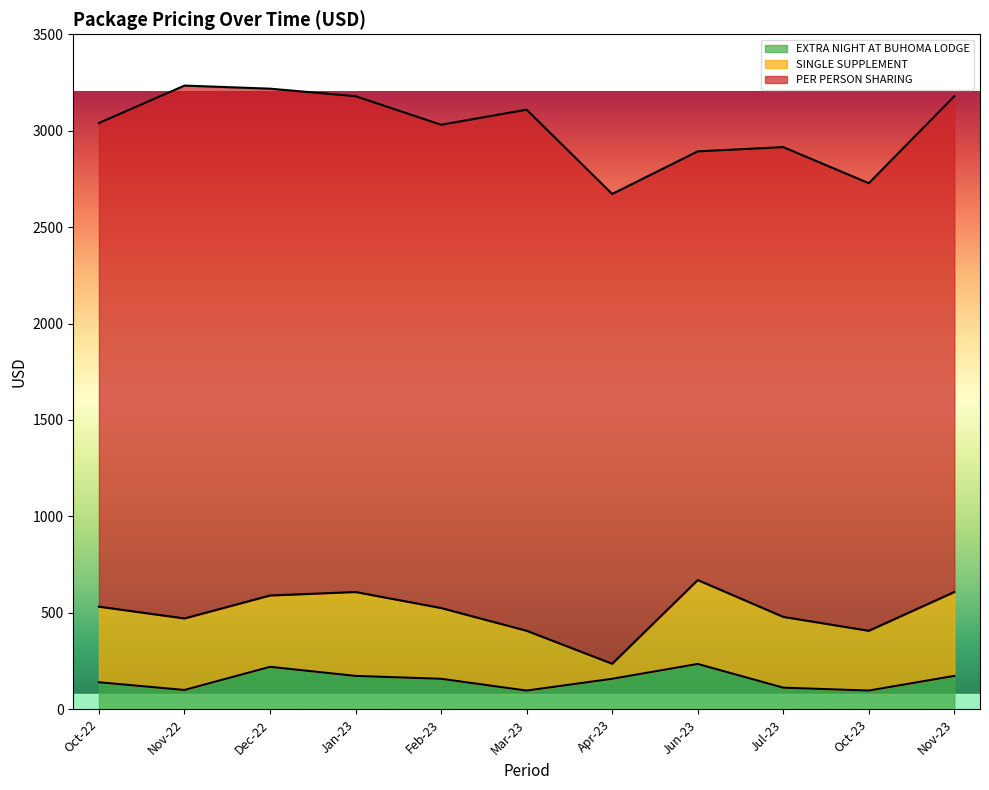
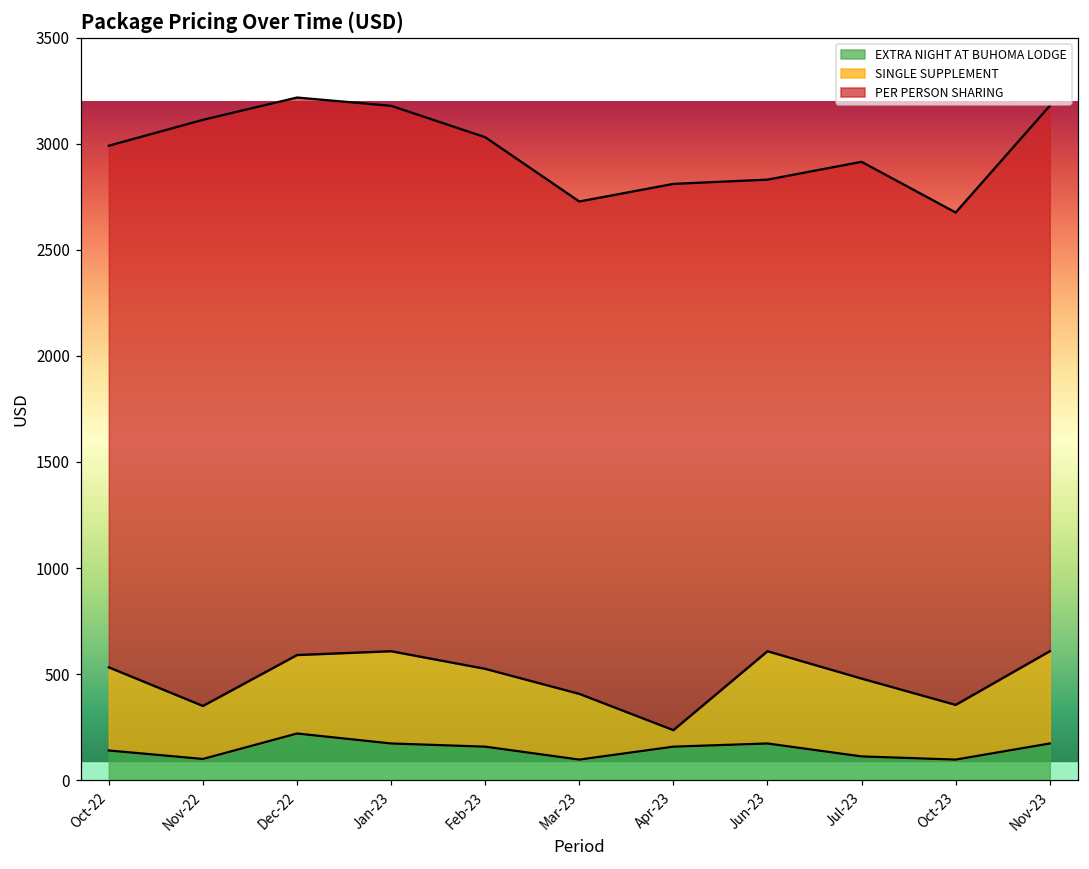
PER PERSON SHARING, Oct-22: 2510 -> 2460
SINGLE SUPPLEMENT, Nov-22: 370 -> 250
PER PERSON SHARING, Mar-23: 2700 -> 2320
PER PERSON SHARING, Apr-23: 2440 -> 2580
EXTRA NIGHT AT BUHOMA LODGE, Jun-23: 240 -> 170
SINGLE SUPPLEMENT, Oct-23: 310 -> 260
